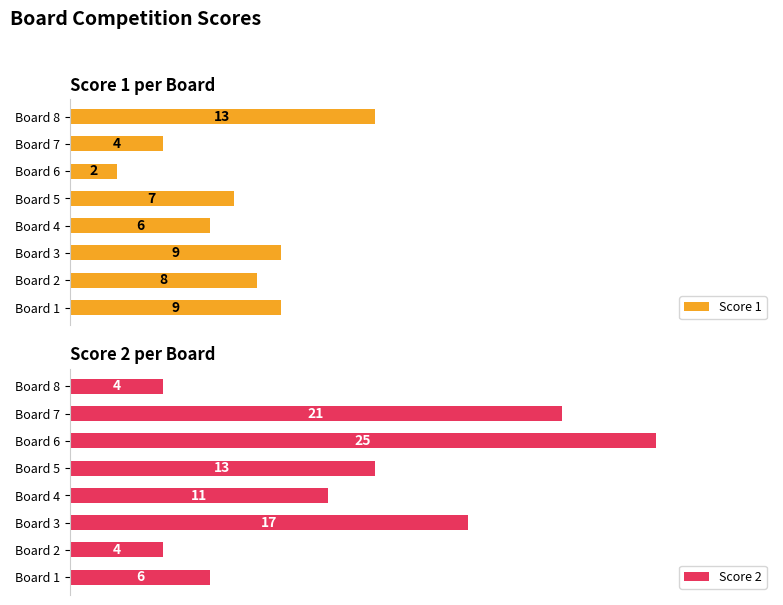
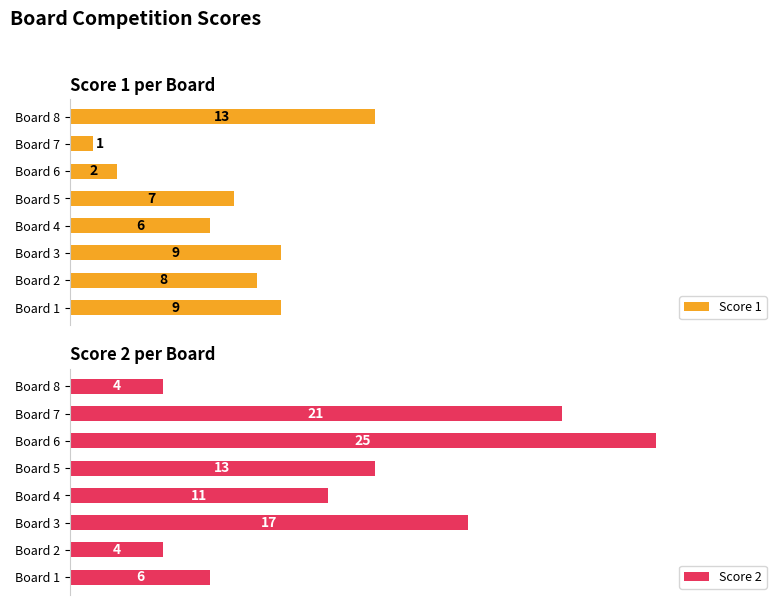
Score 1 per Board, Board 7: 4 -> 1
